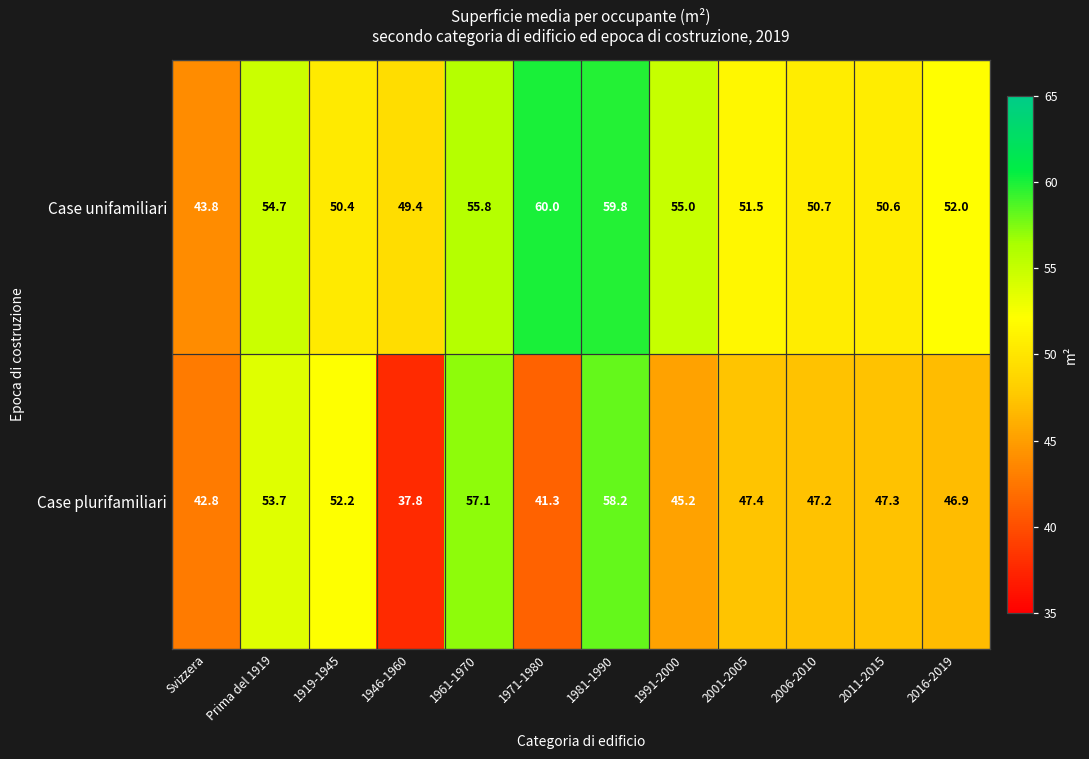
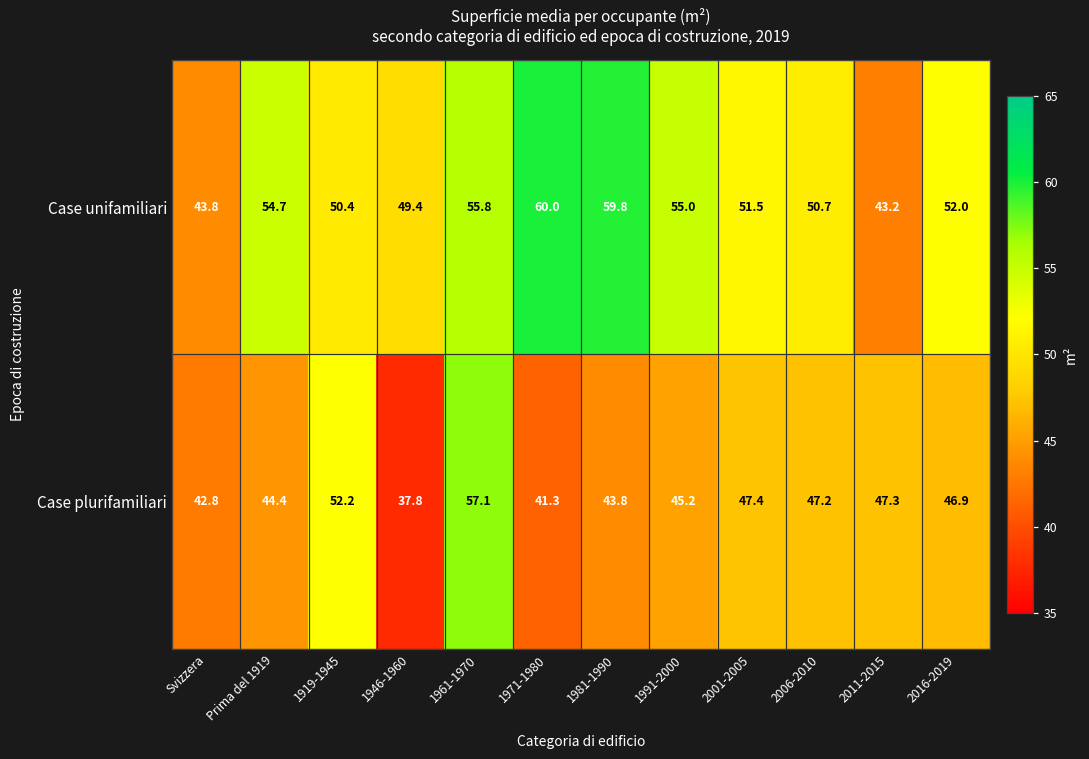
Case unifamiliari, 2011-2015: 50.6 -> 43.2
Case plurifamiliari, Prima del 1919: 53.7 -> 44.4
Case plurifamiliari, 1981-1990: 58.2 -> 43.8
